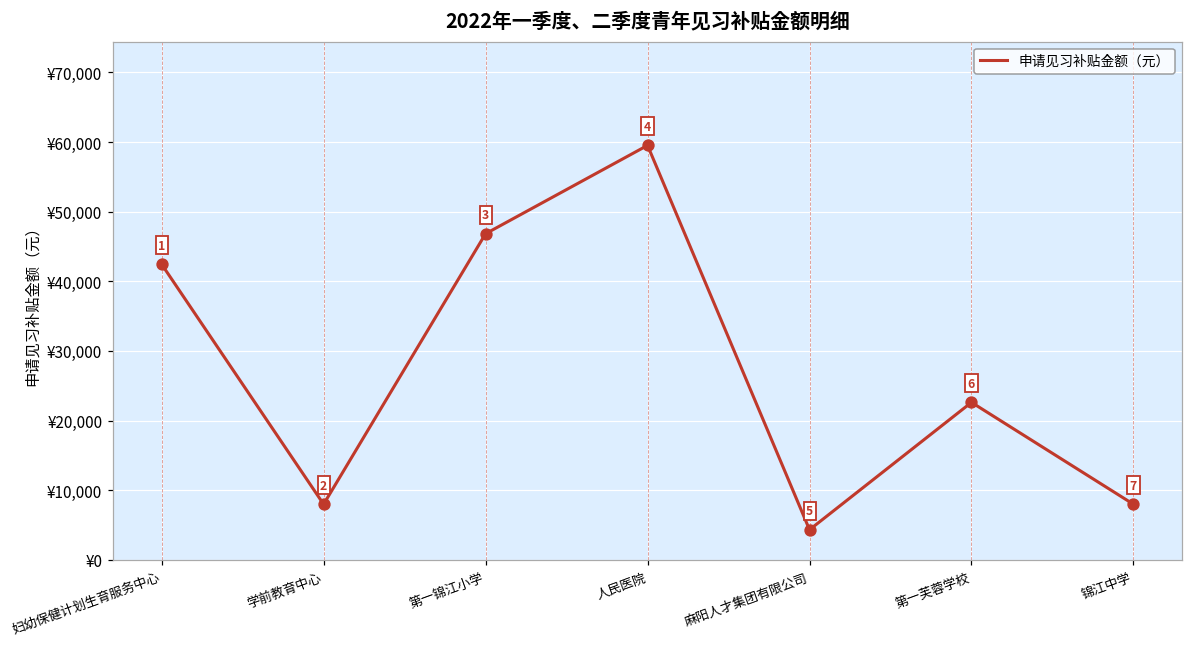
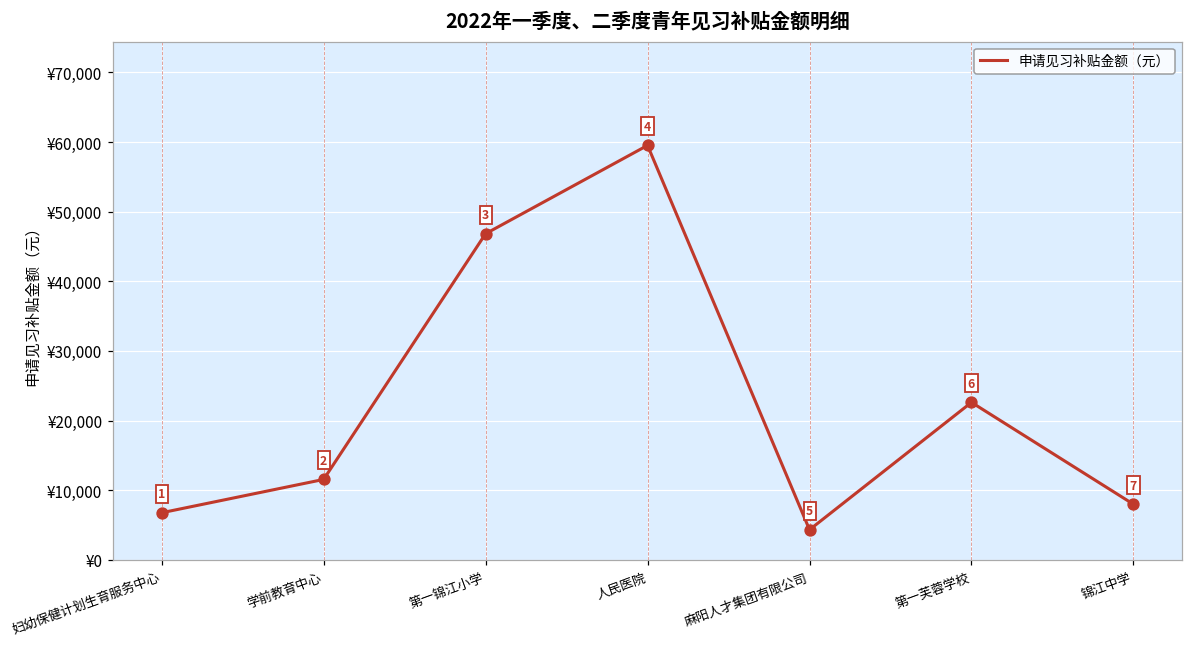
妇幼保健计划生育服务中心: ¥42,000 -> ¥7,000
学前教育中心: ¥8,000 -> ¥12,000
